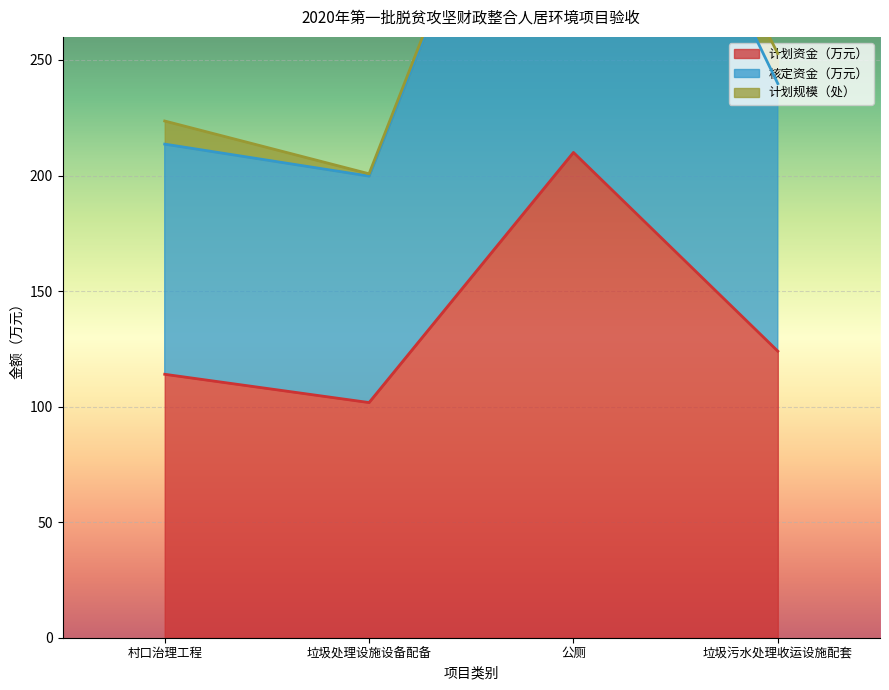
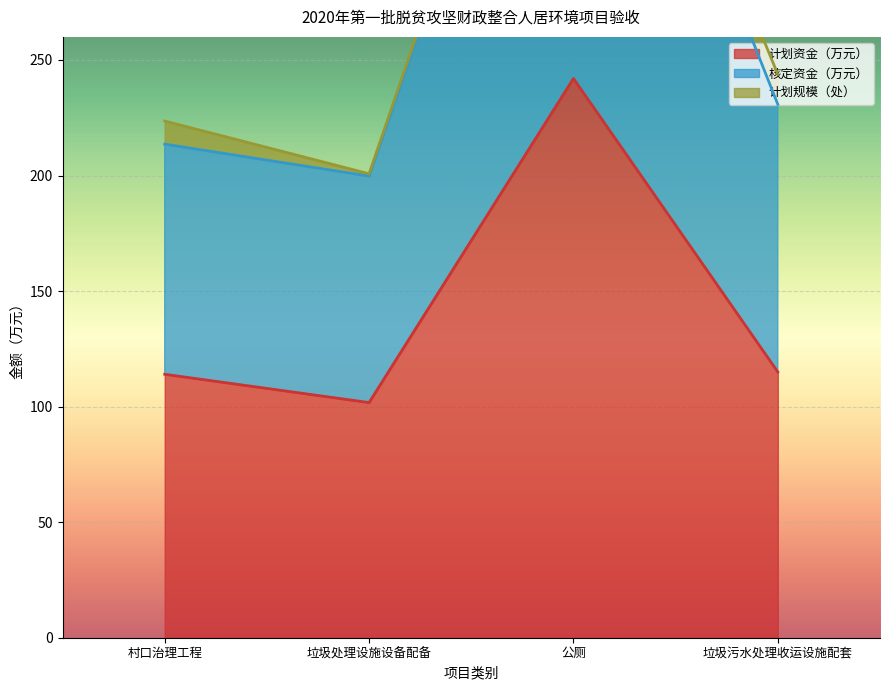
计划资金（万元）, 公厕: 210 -> 242
计划资金（万元）, 垃圾污水处理收运设施配套: 124 -> 115
